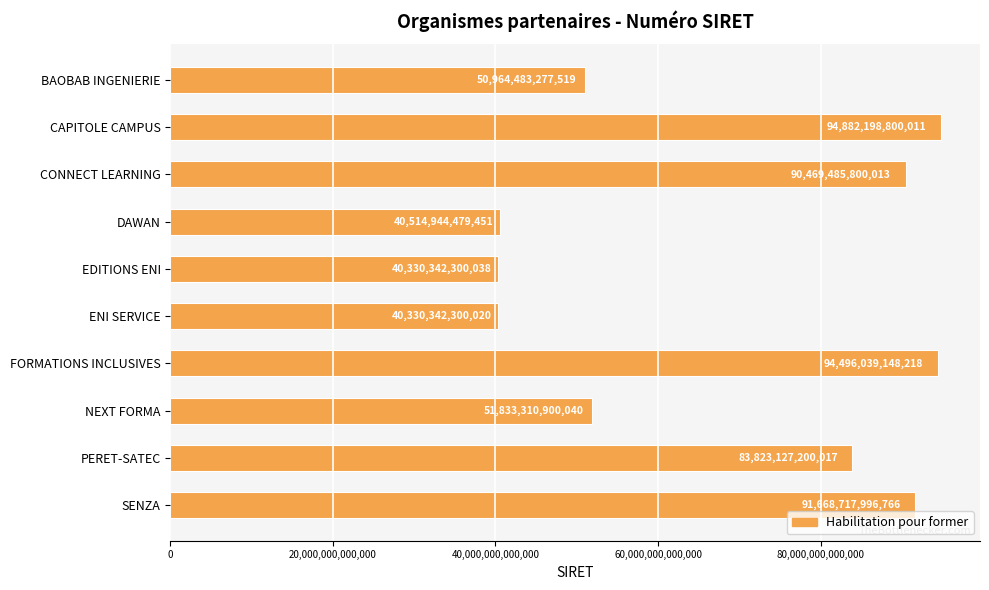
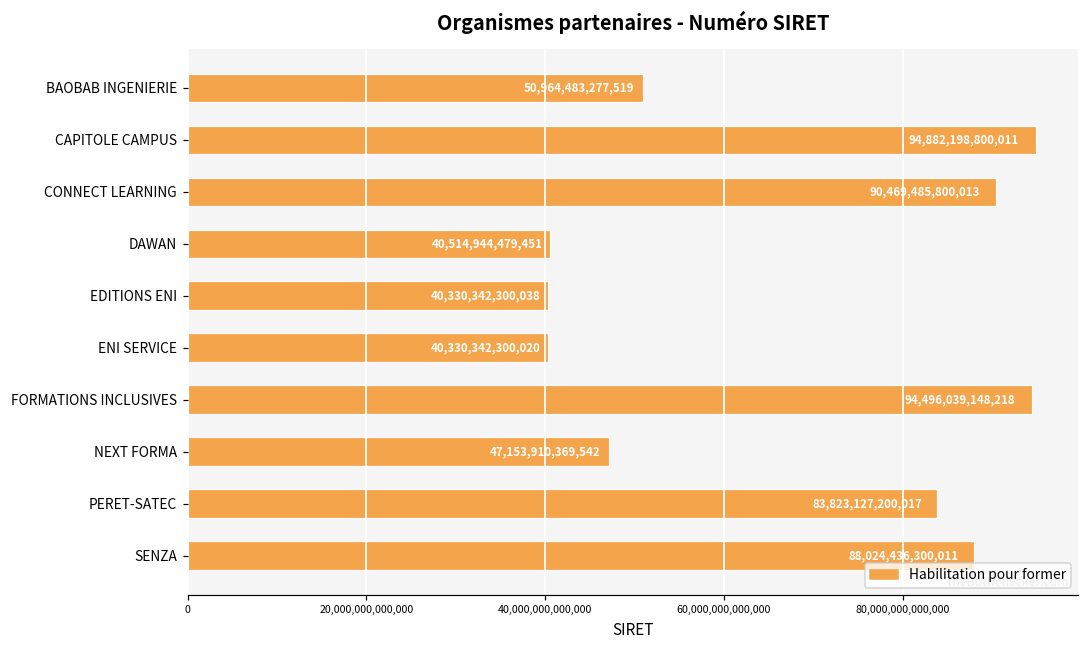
NEXT FORMA: 51,833,310,900,040 -> 47,153,910,369,542
SENZA: 91,668,717,996,766 -> 88,024,436,300,011
